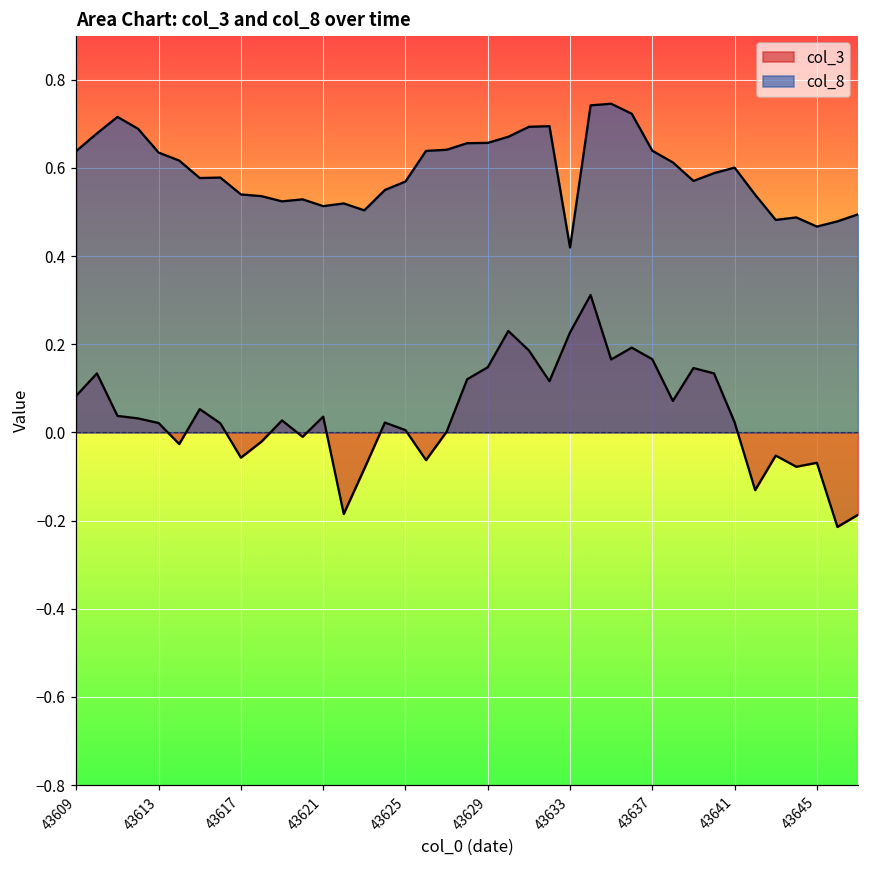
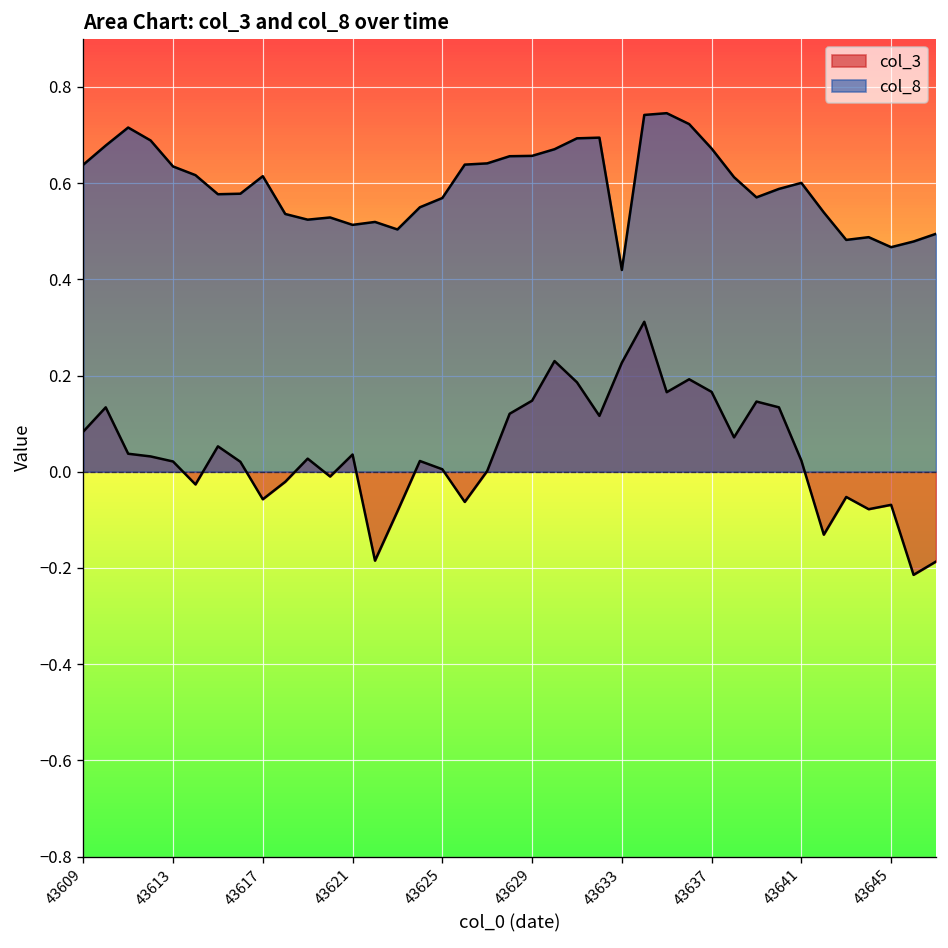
col_8, 43617: 0.54 -> 0.61
col_8, 43637: 0.64 -> 0.67
